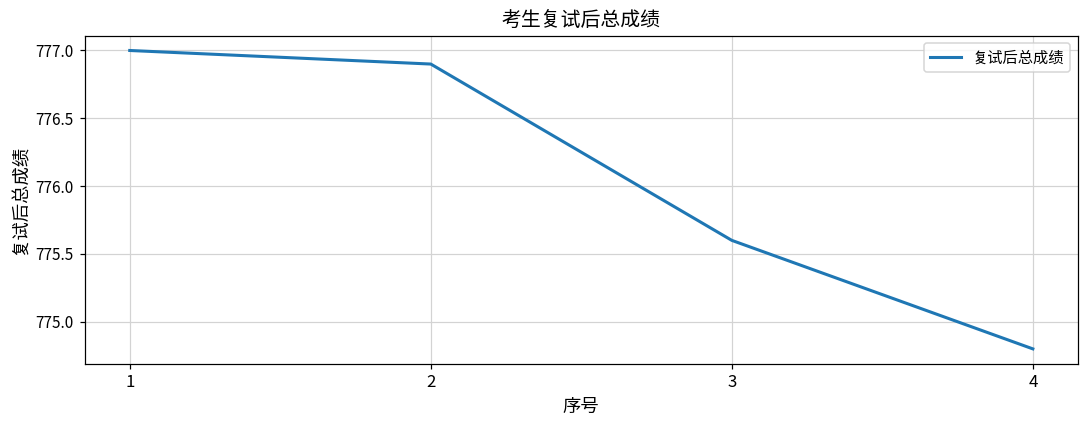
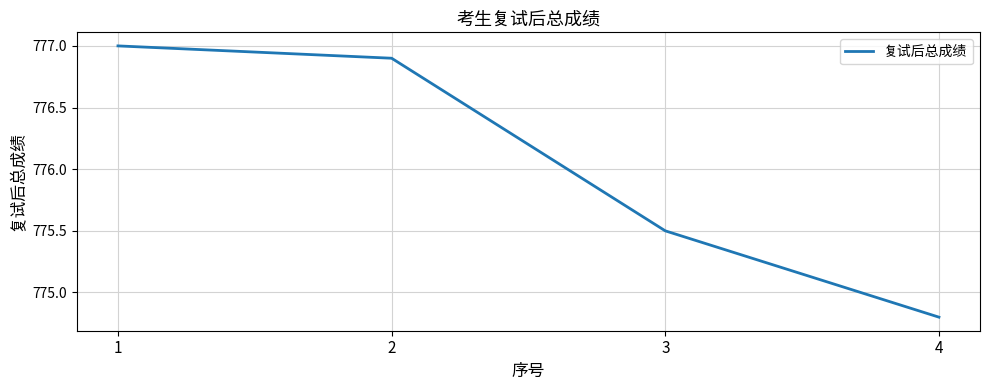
3: 775.6 -> 775.5
